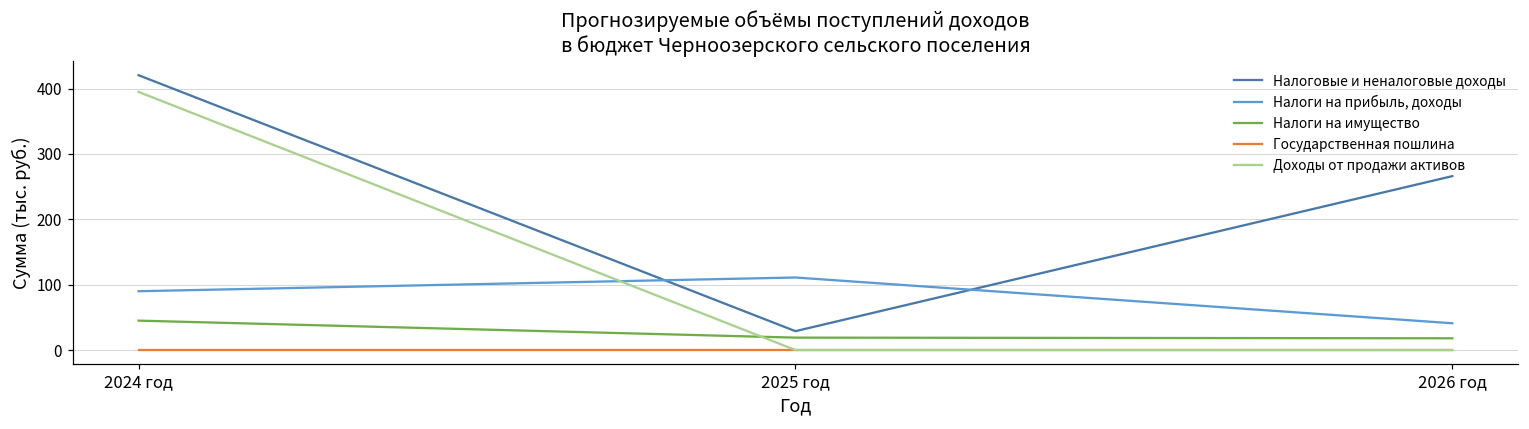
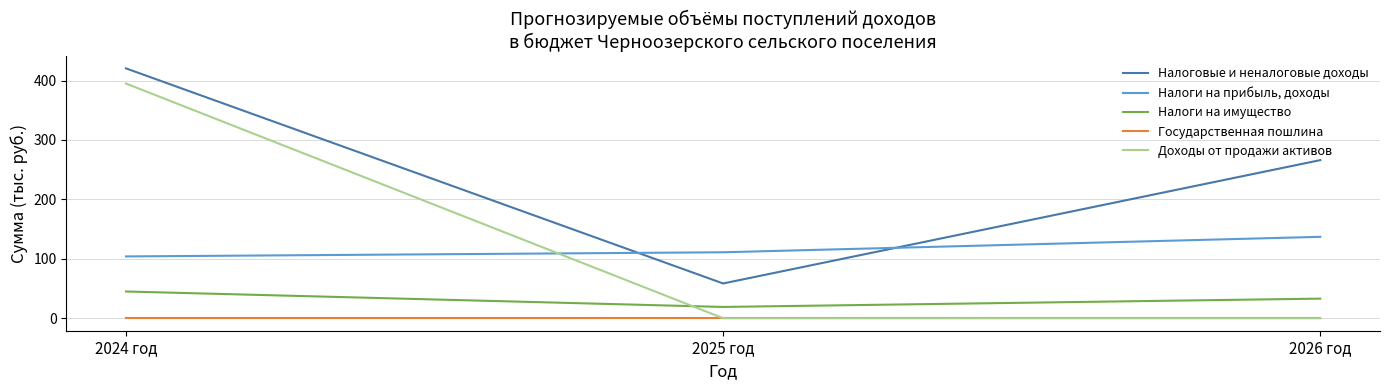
Налоги на прибыль, доходы, 2024 год: 90 -> 100
Налоговые и неналоговые доходы, 2025 год: 30 -> 60
Налоги на прибыль, доходы, 2026 год: 40 -> 140
Налоги на имущество, 2026 год: 20 -> 30
